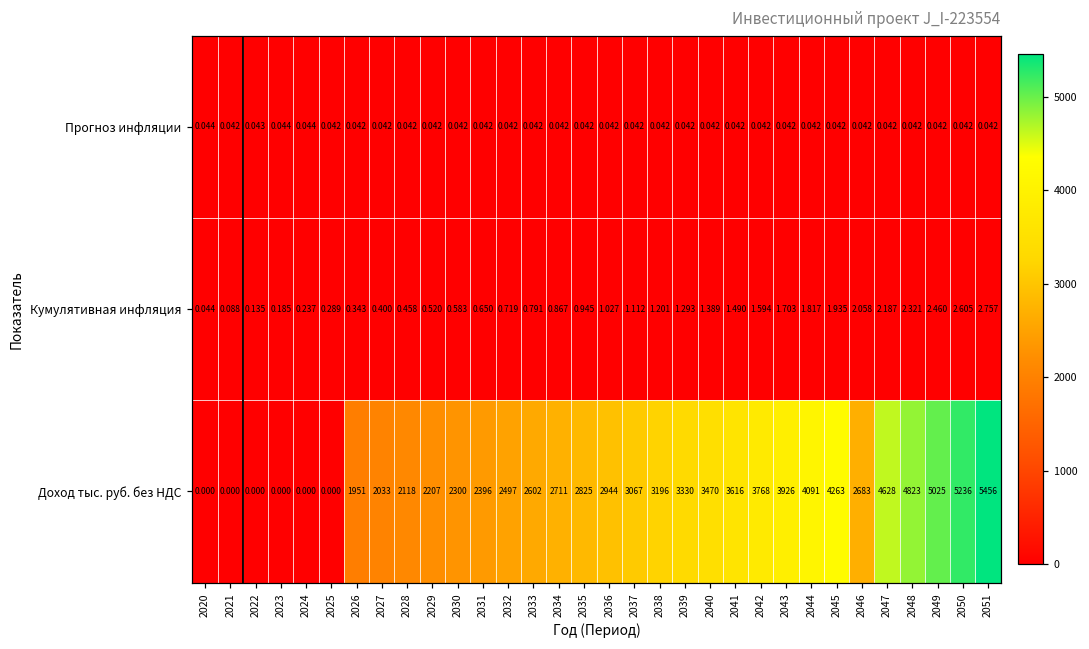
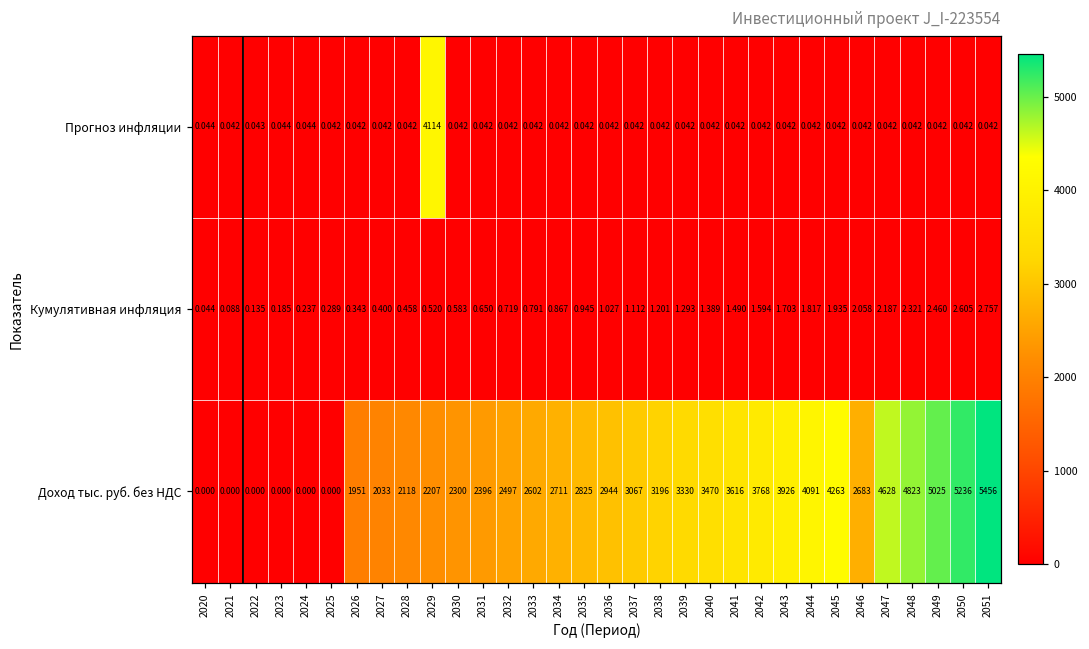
Прогноз инфляции, 2029: 0.042 -> 4114
